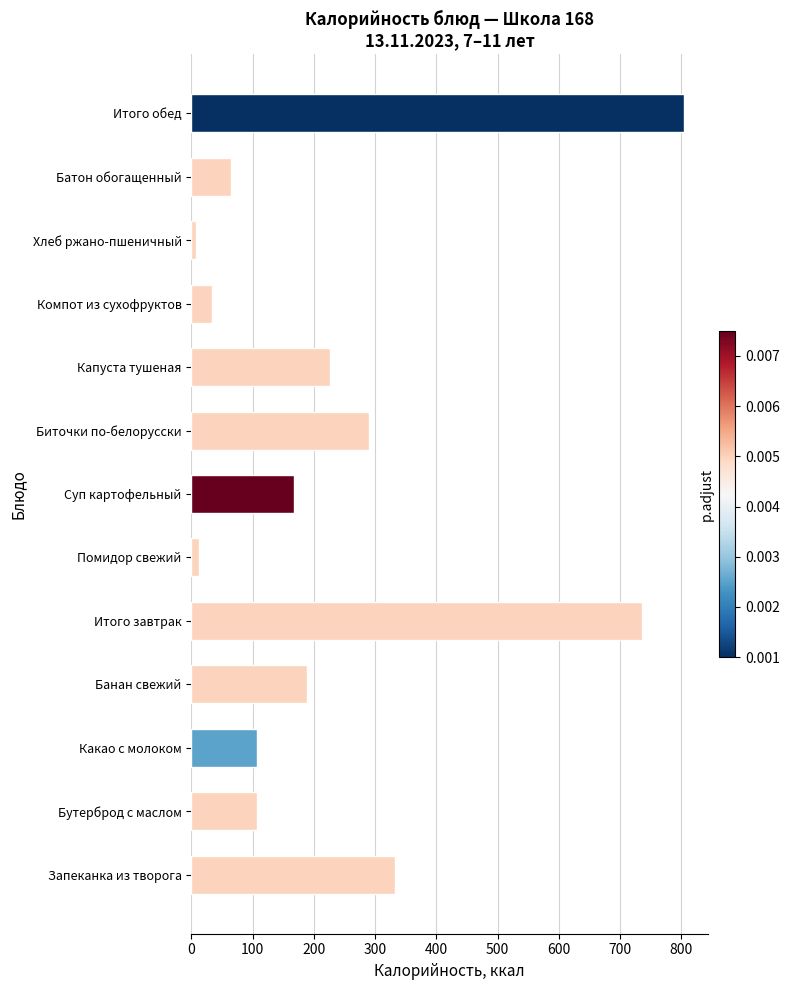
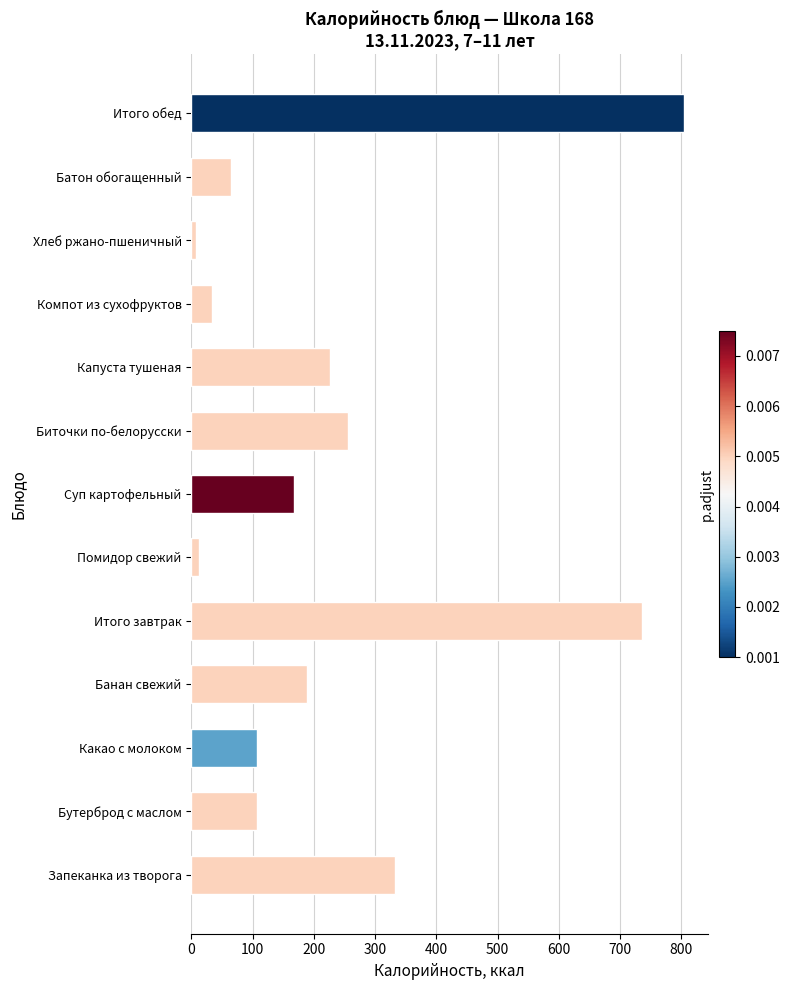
Биточки по-белорусски: 290 -> 260
